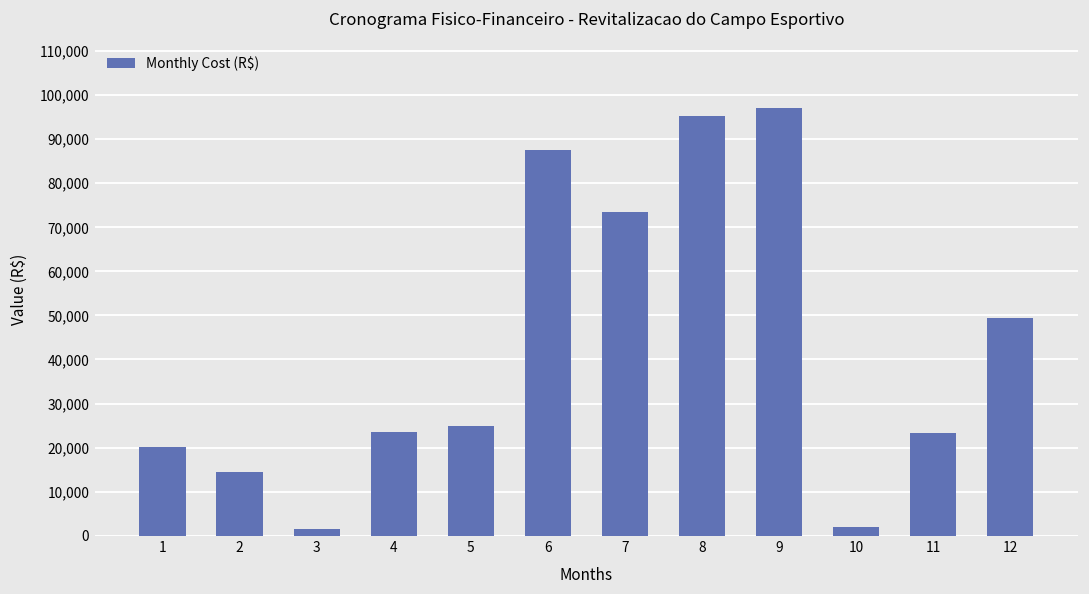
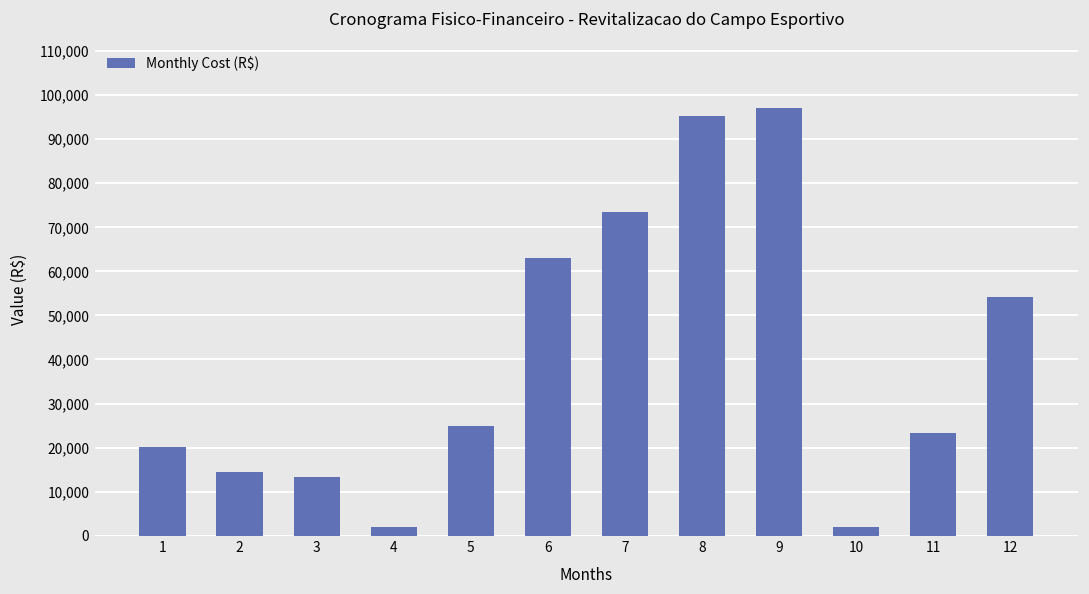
3: 1,000 -> 13,000
4: 23,000 -> 2,000
6: 88,000 -> 63,000
12: 49,000 -> 54,000
